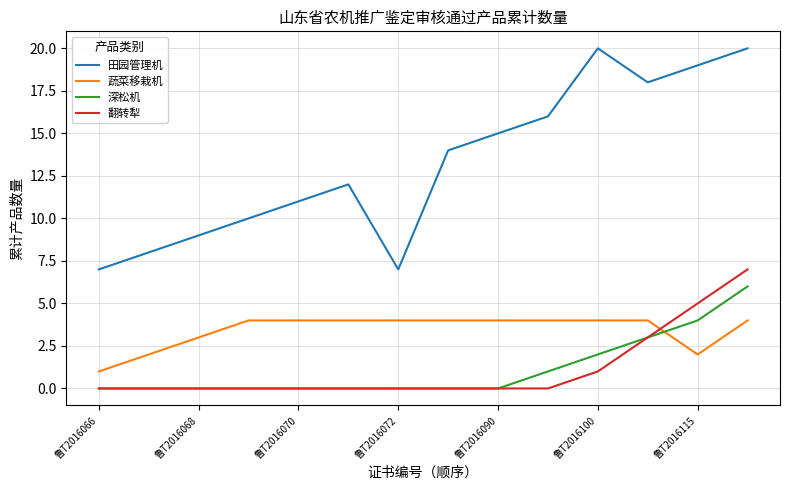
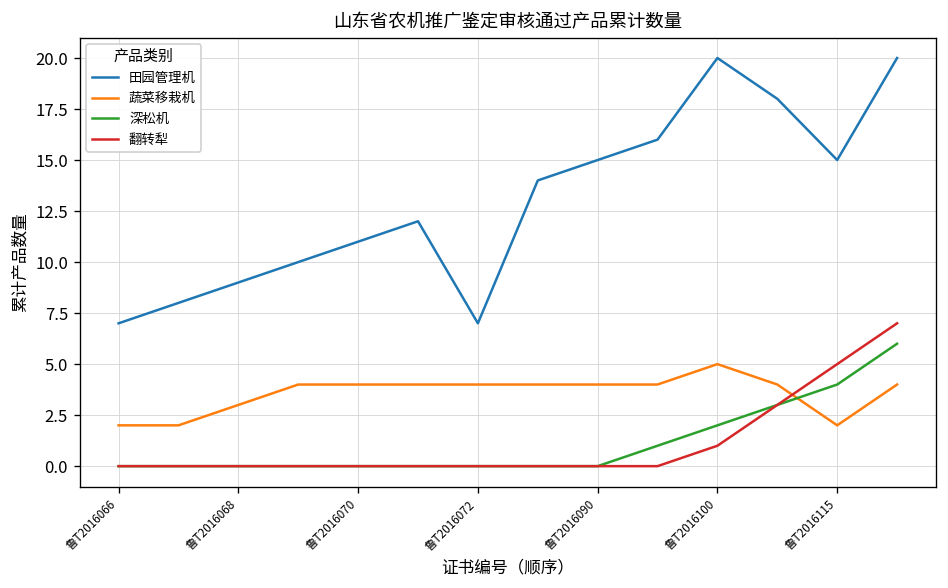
蔬菜移栽机, 鲁T2016066: 1 -> 2
蔬菜移栽机, 鲁T2016100: 4 -> 5
田园管理机, 鲁T2016115: 19 -> 15
